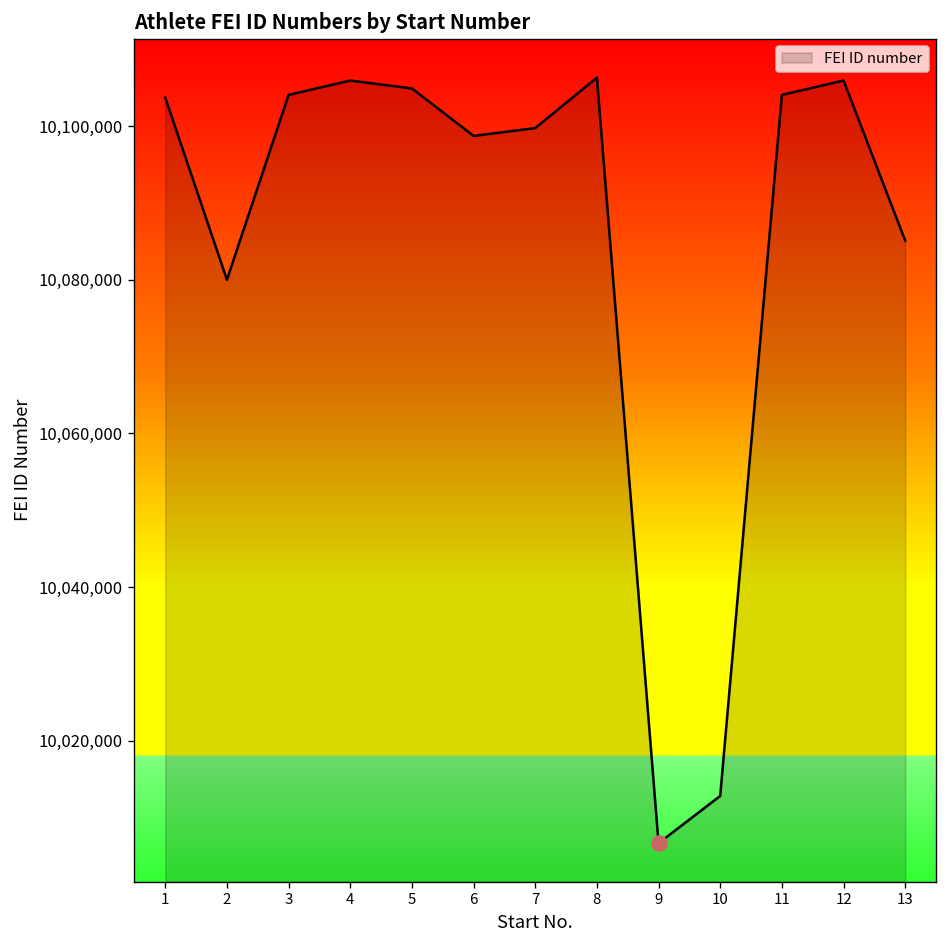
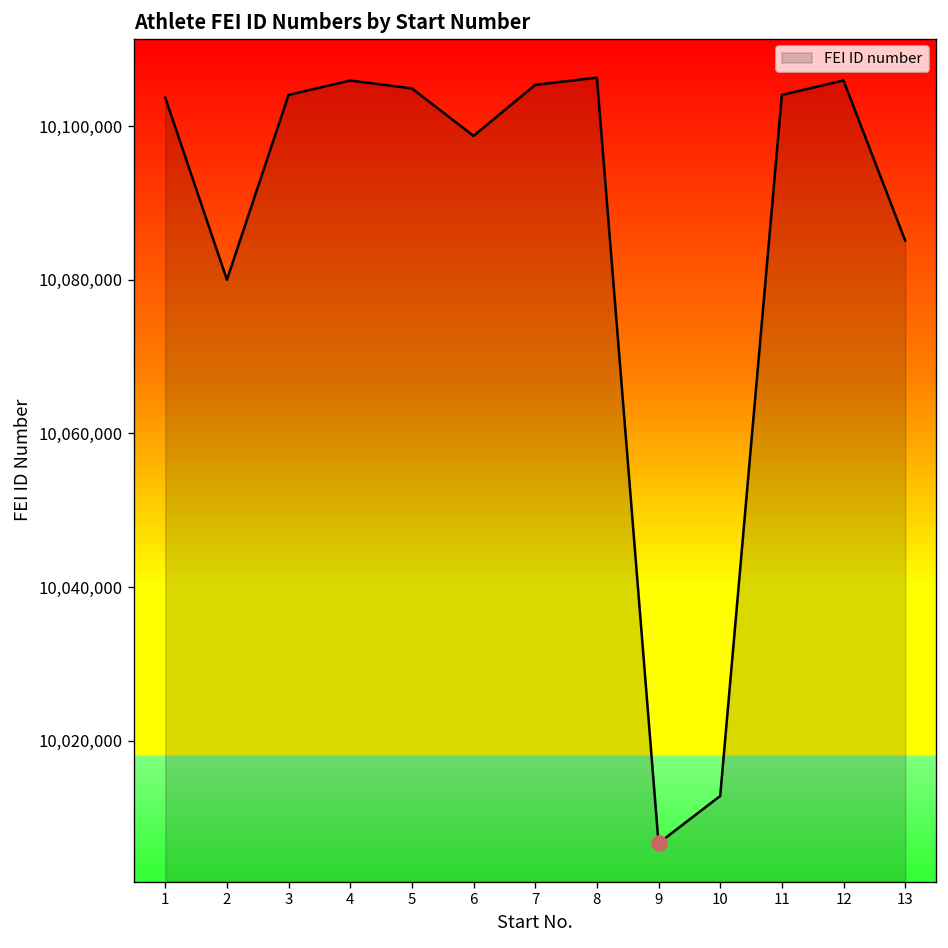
FEI ID number, 7: 10,100,000 -> 10,105,000
